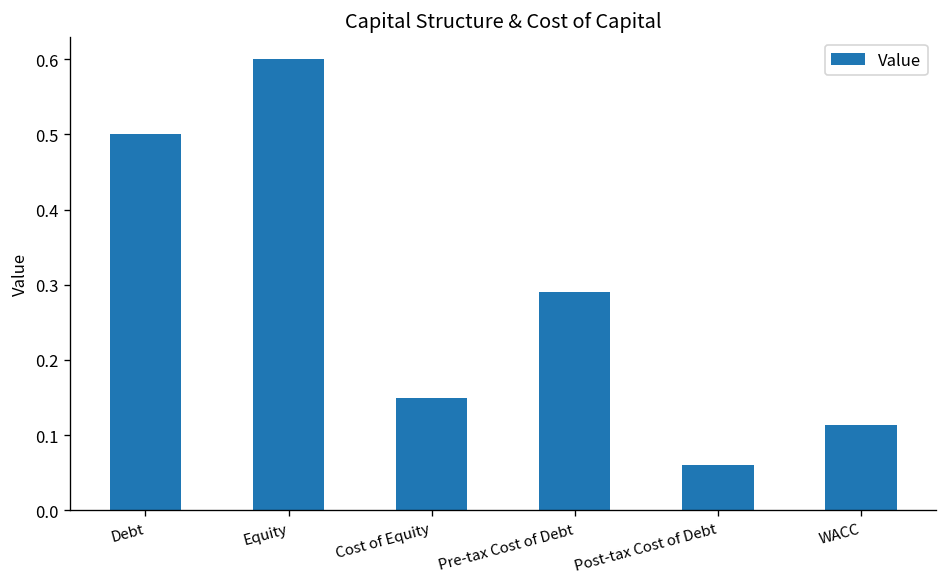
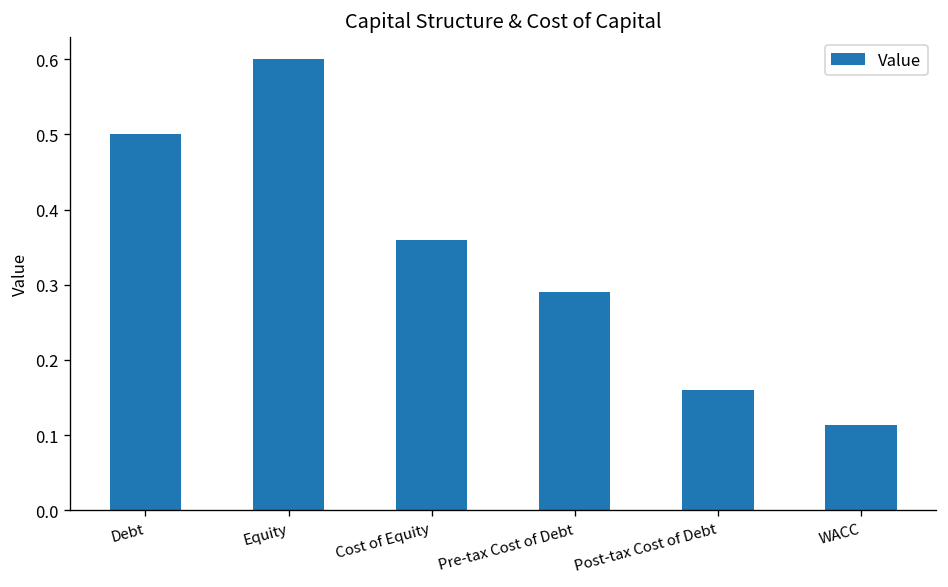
Cost of Equity: 0.15 -> 0.36
Post-tax Cost of Debt: 0.06 -> 0.16
